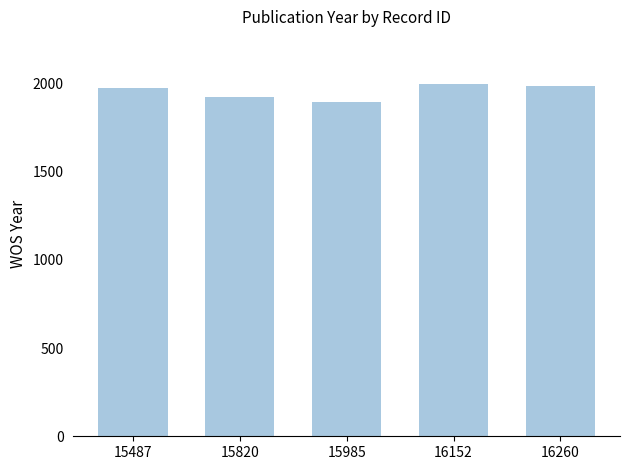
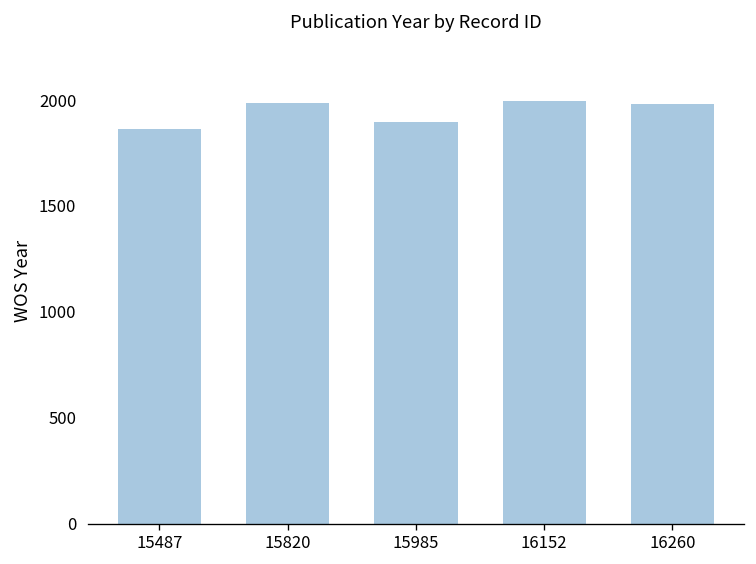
15487: 1980 -> 1860
15820: 1920 -> 1990
